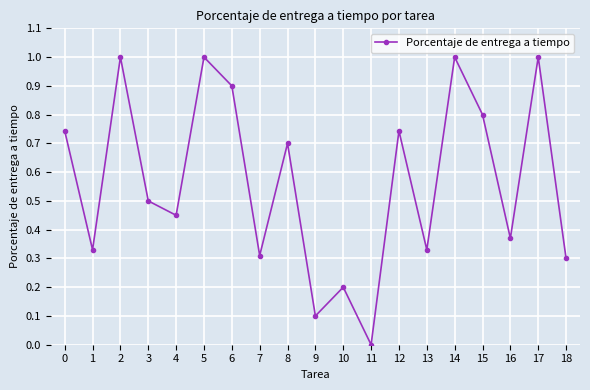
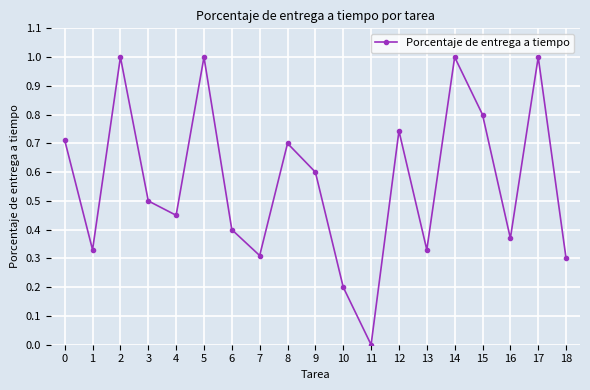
0: 0.74 -> 0.71
6: 0.9 -> 0.4
9: 0.1 -> 0.6
